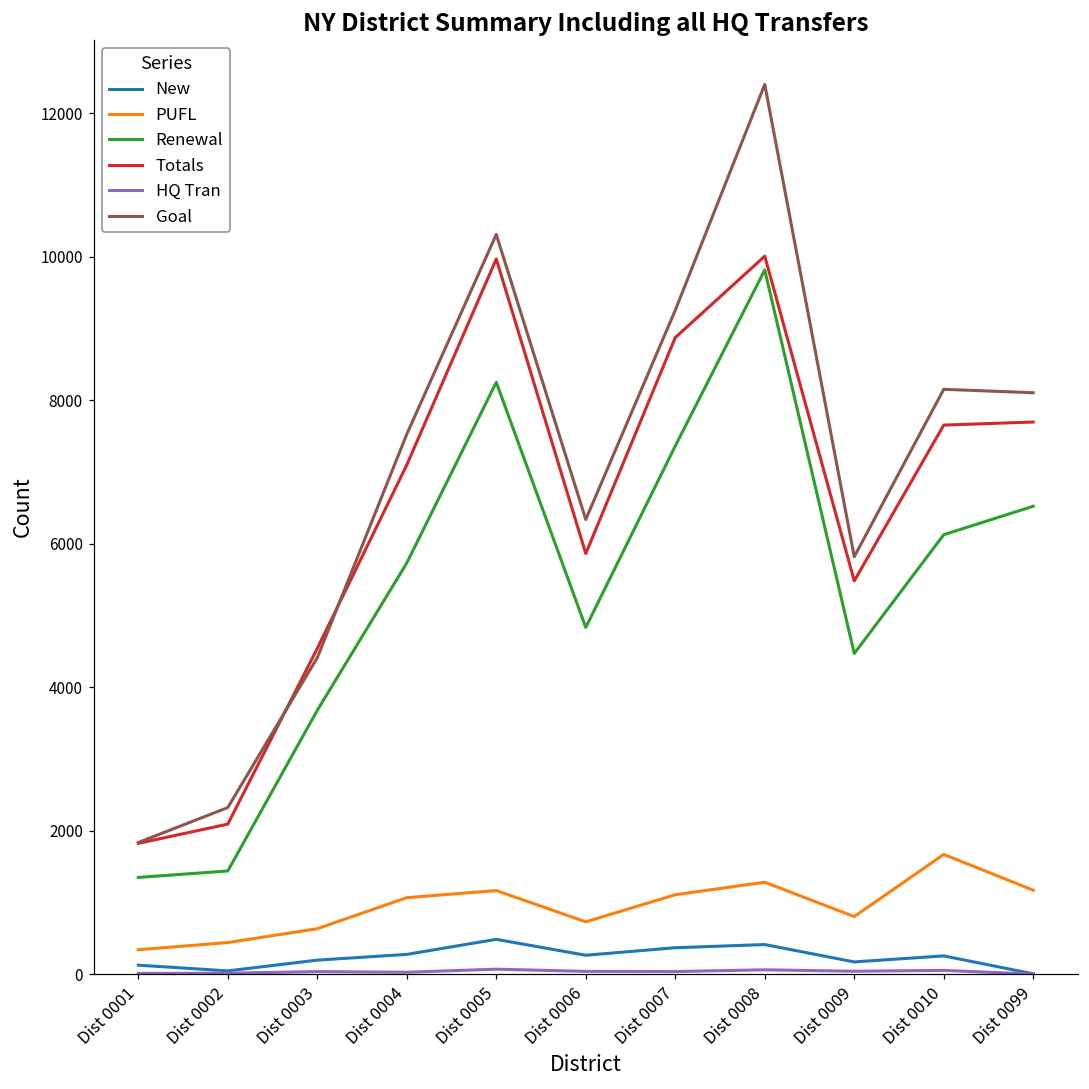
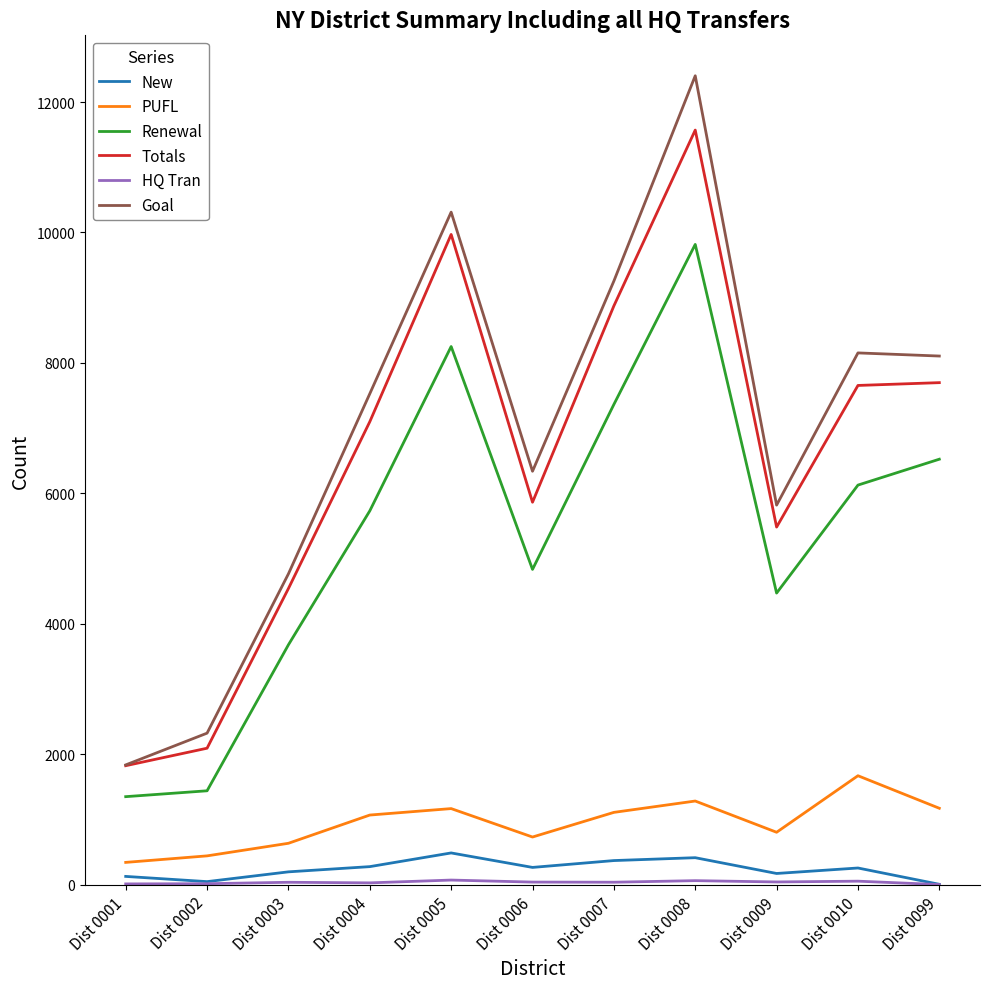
Goal, Dist 0003: 4400 -> 4800
Totals, Dist 0008: 10000 -> 11600
